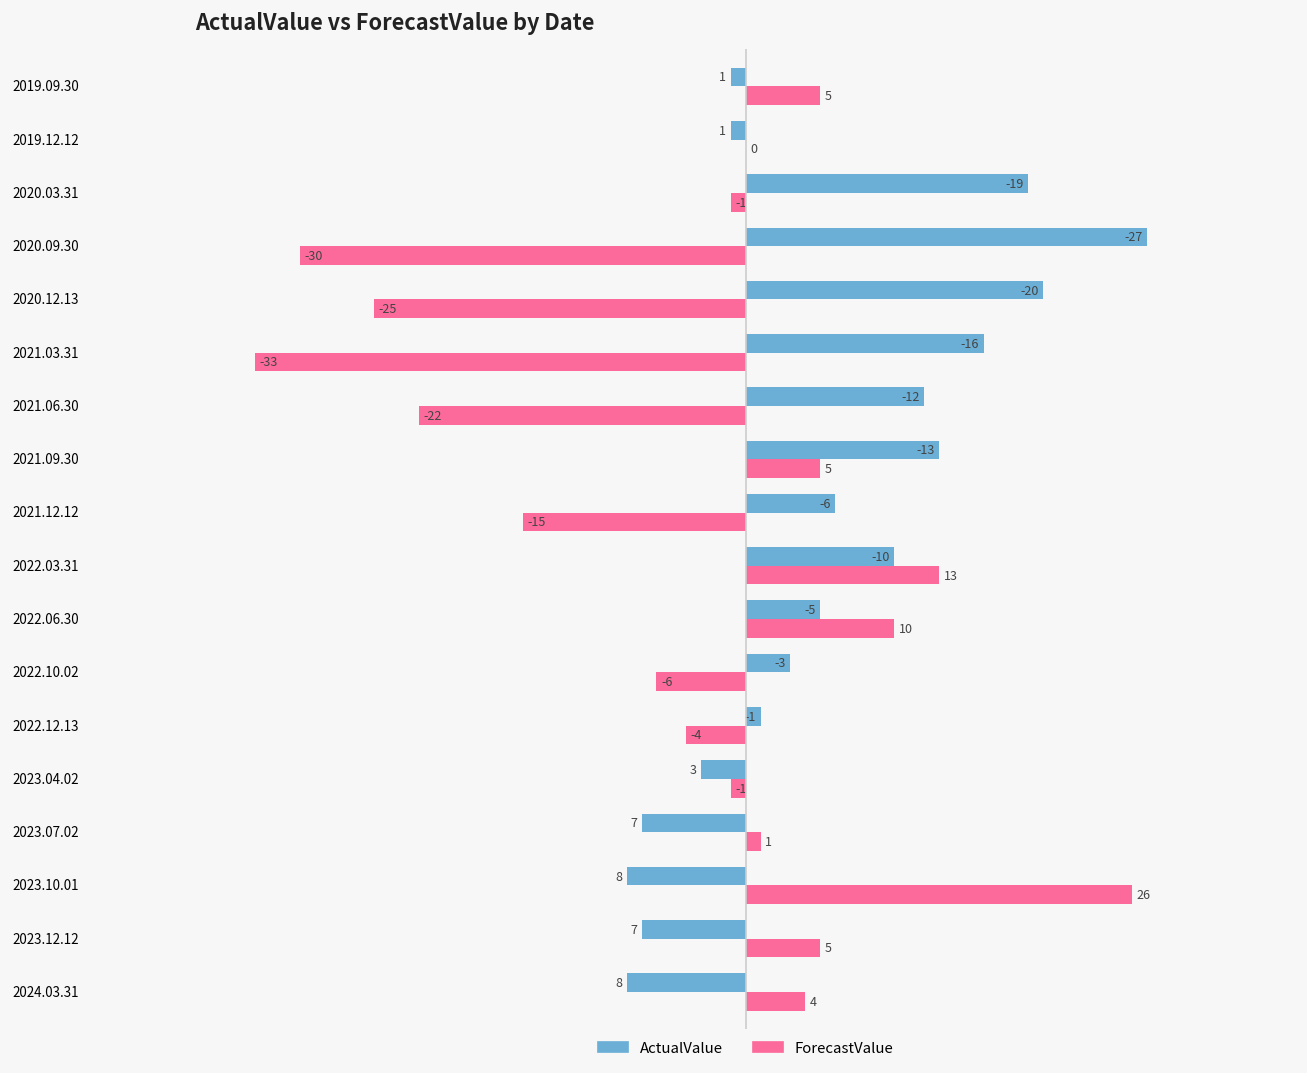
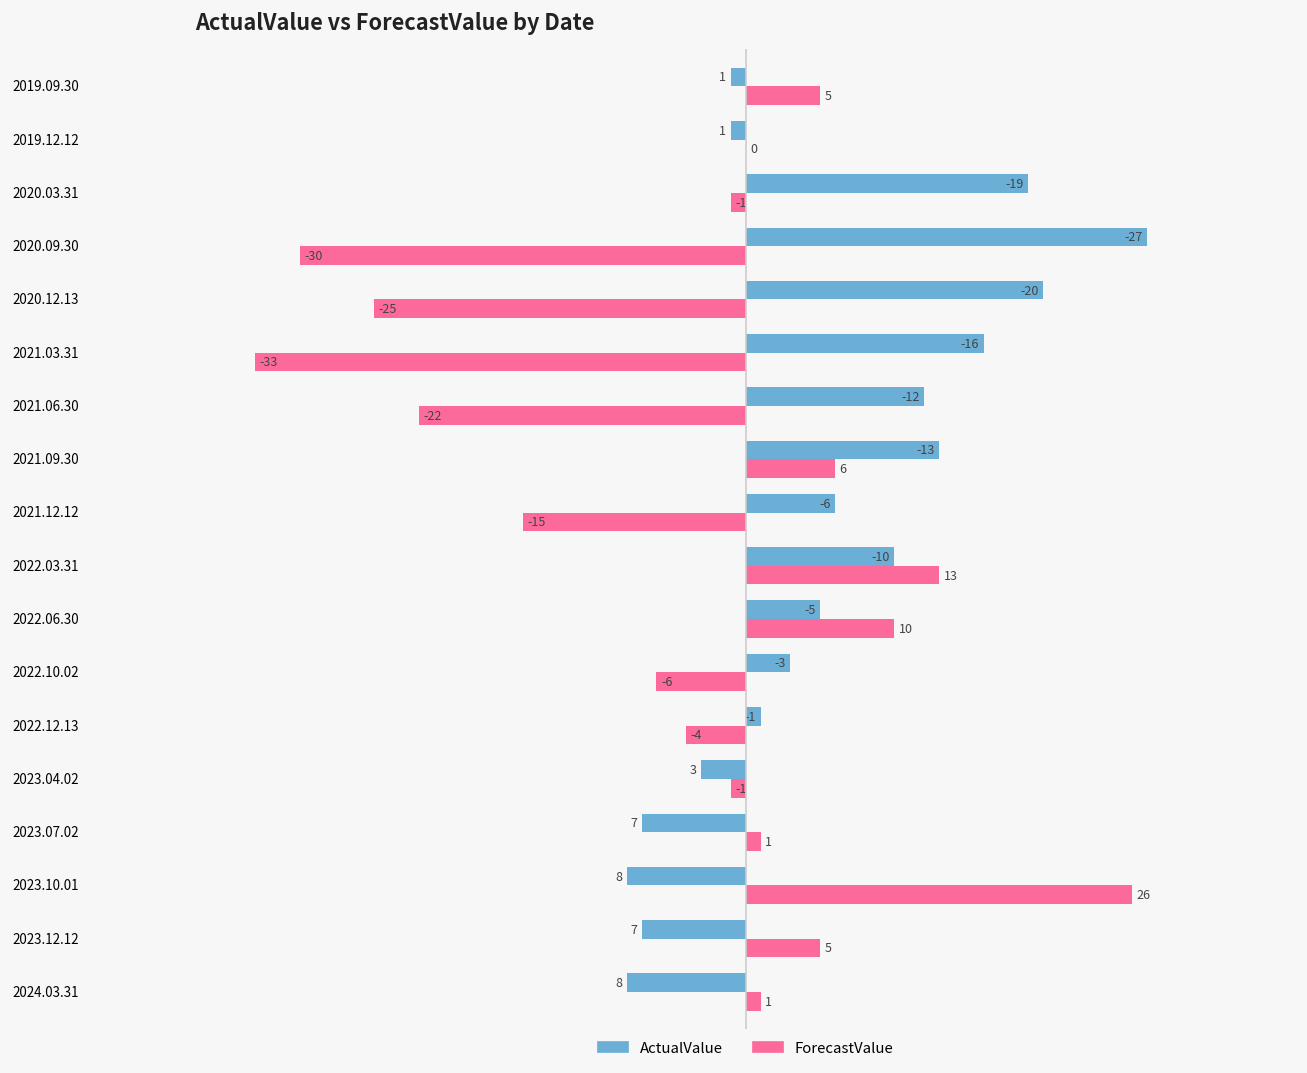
ForecastValue, 2021.09.30: 5 -> 6
ForecastValue, 2024.03.31: 4 -> 1
